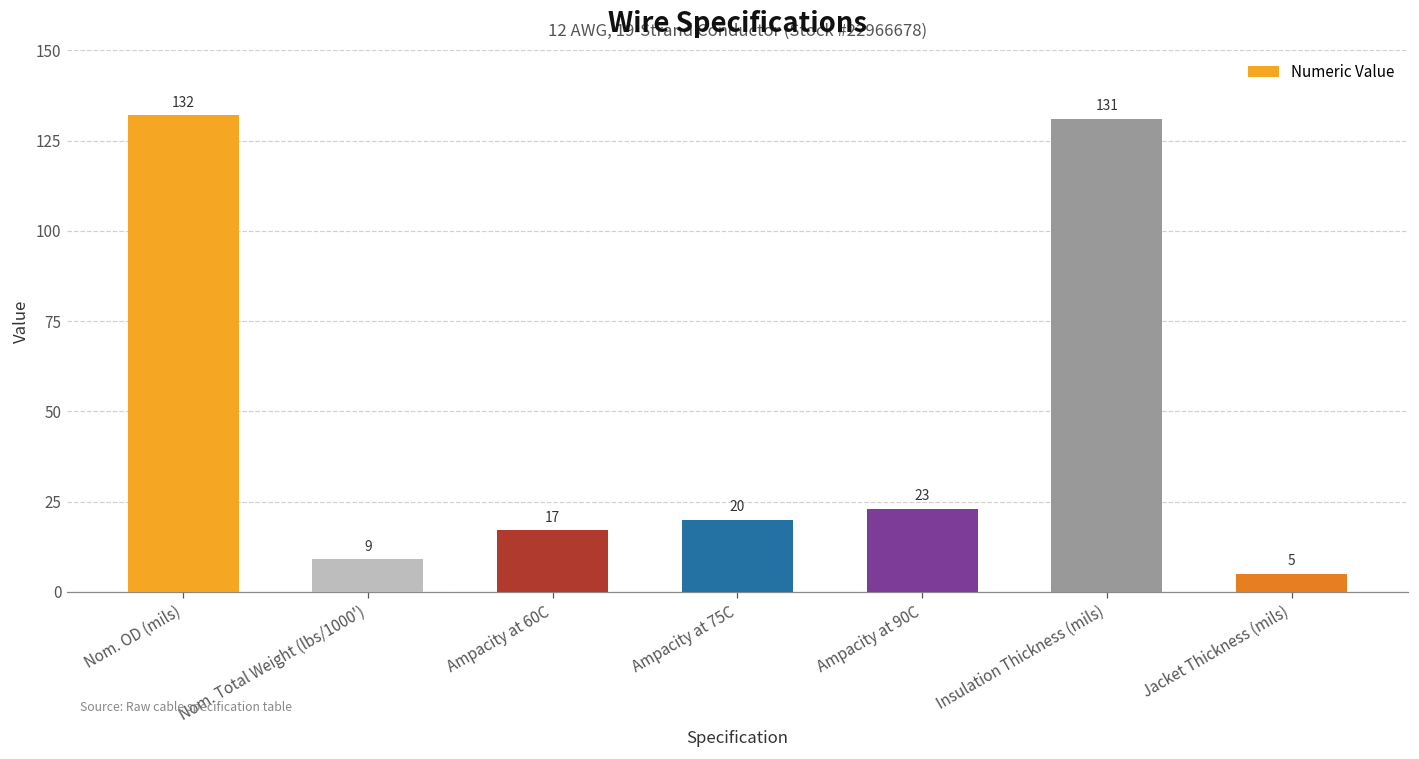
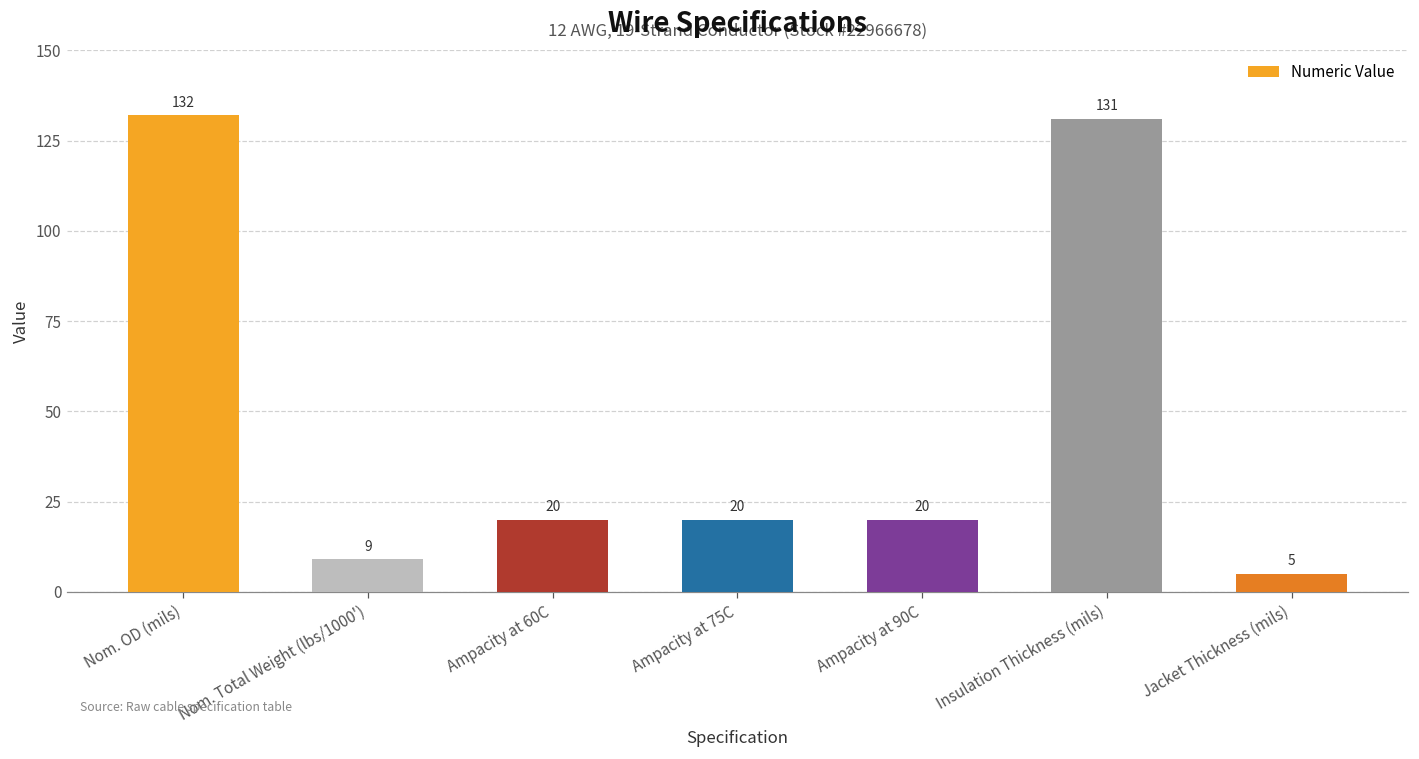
Ampacity at 60C: 17 -> 20
Ampacity at 90C: 23 -> 20
